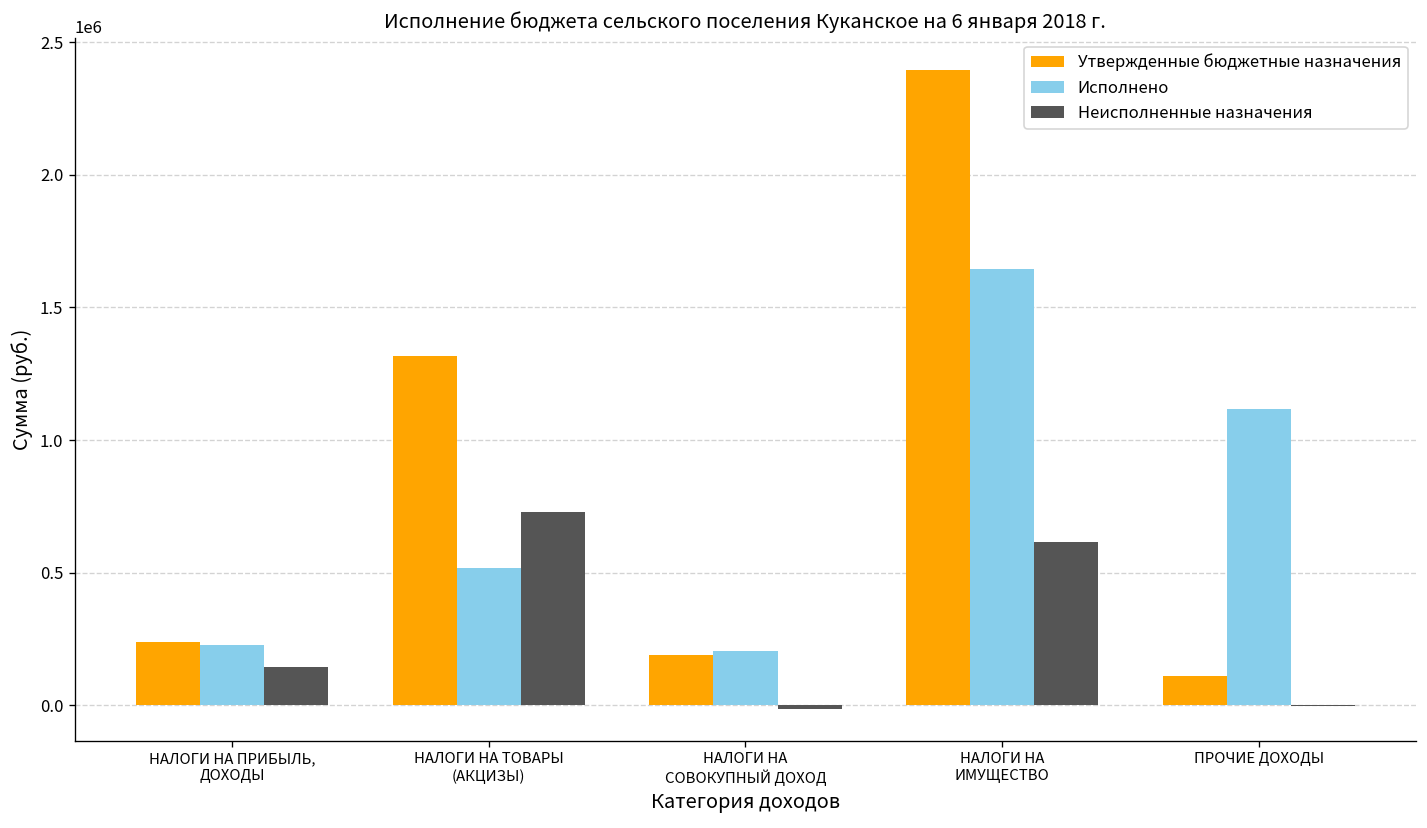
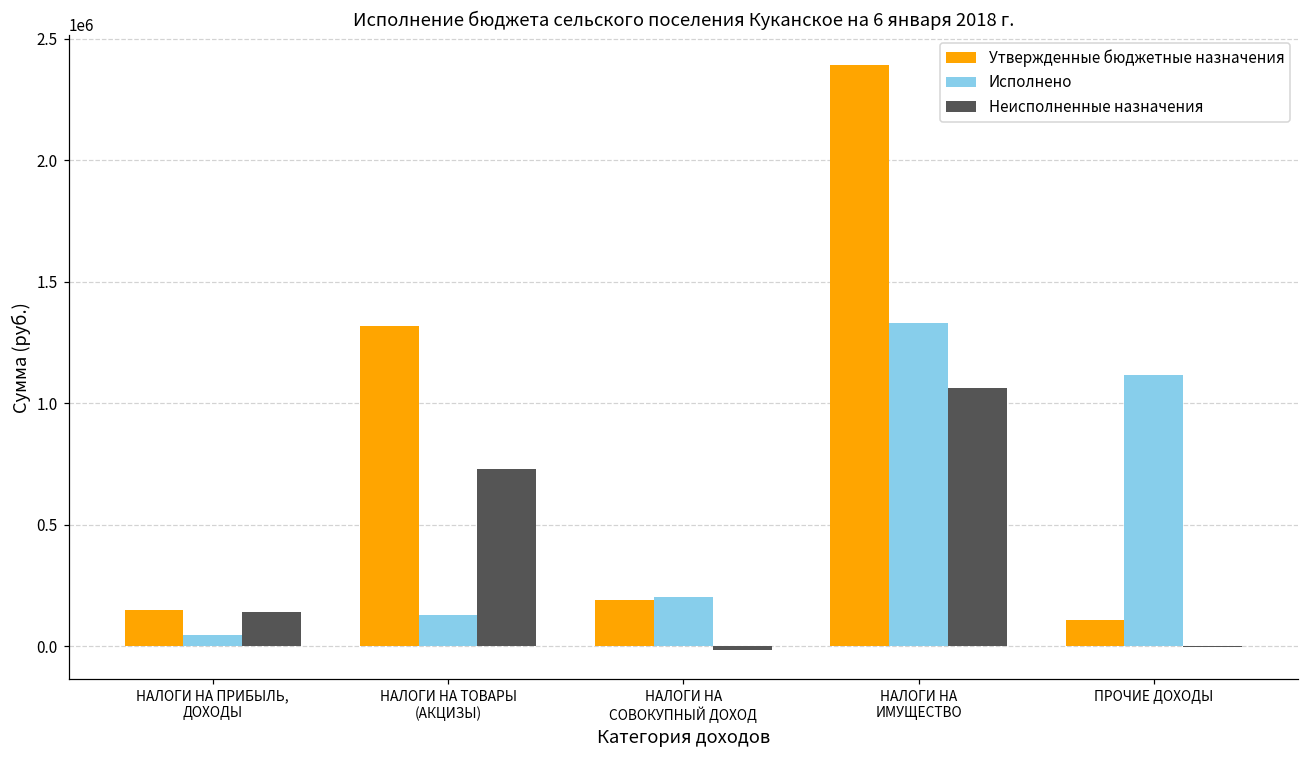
Утвержденные бюджетные назначения, НАЛОГИ НА ПРИБЫЛЬ, ДОХОДЫ: 240000 -> 150000
Исполнено, НАЛОГИ НА ПРИБЫЛЬ, ДОХОДЫ: 230000 -> 50000
Исполнено, НАЛОГИ НА ТОВАРЫ (АКЦИЗЫ): 520000 -> 130000
Исполнено, НАЛОГИ НА ИМУЩЕСТВО: 1640000 -> 1330000
Неисполненные назначения, НАЛОГИ НА ИМУЩЕСТВО: 620000 -> 1060000
